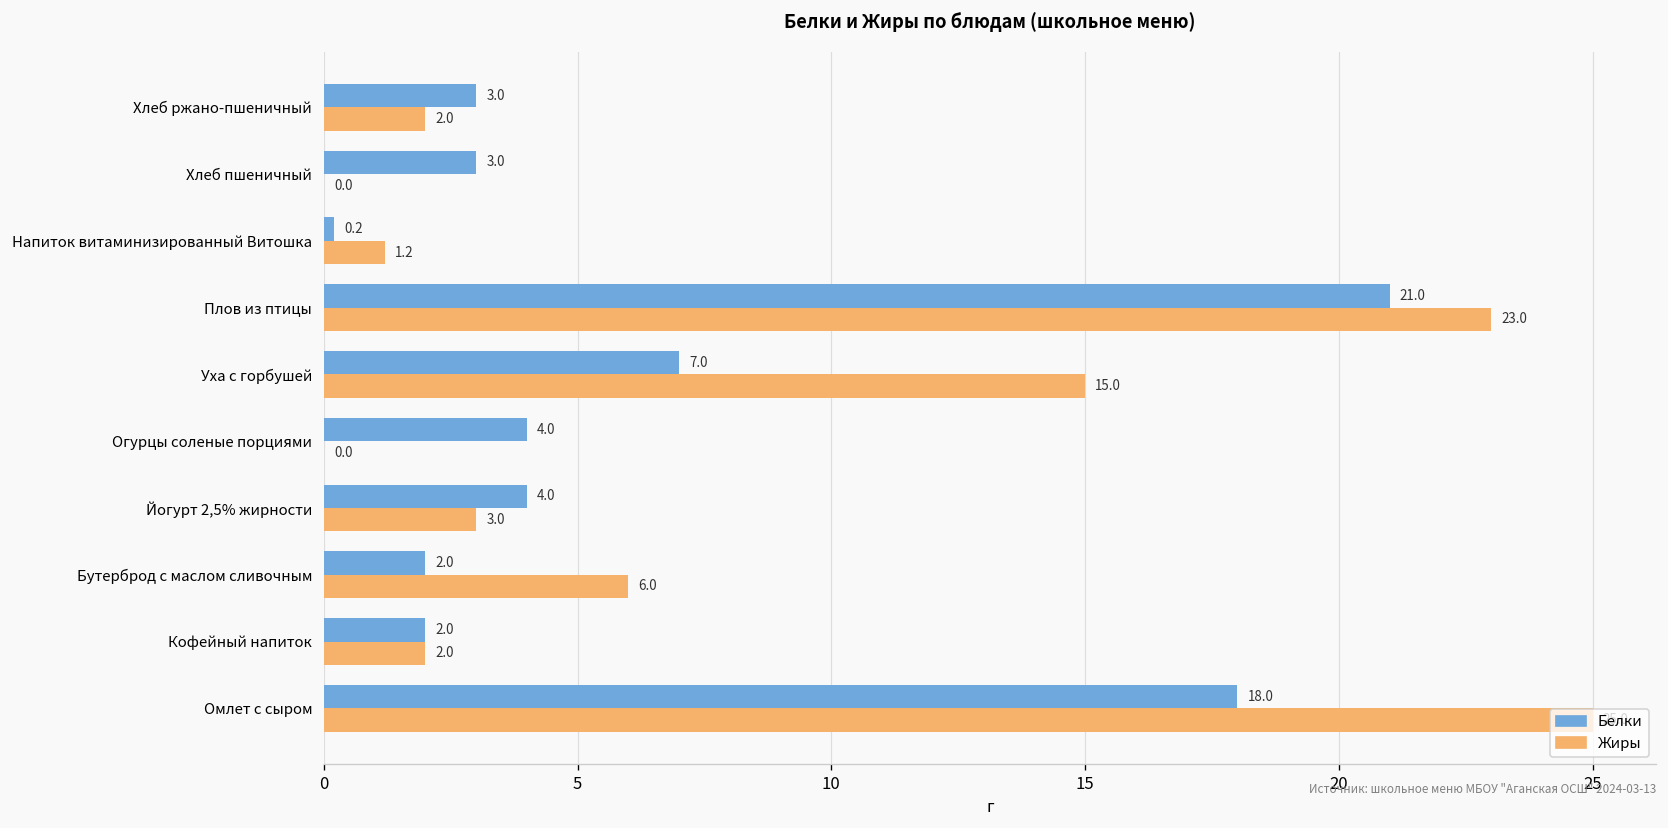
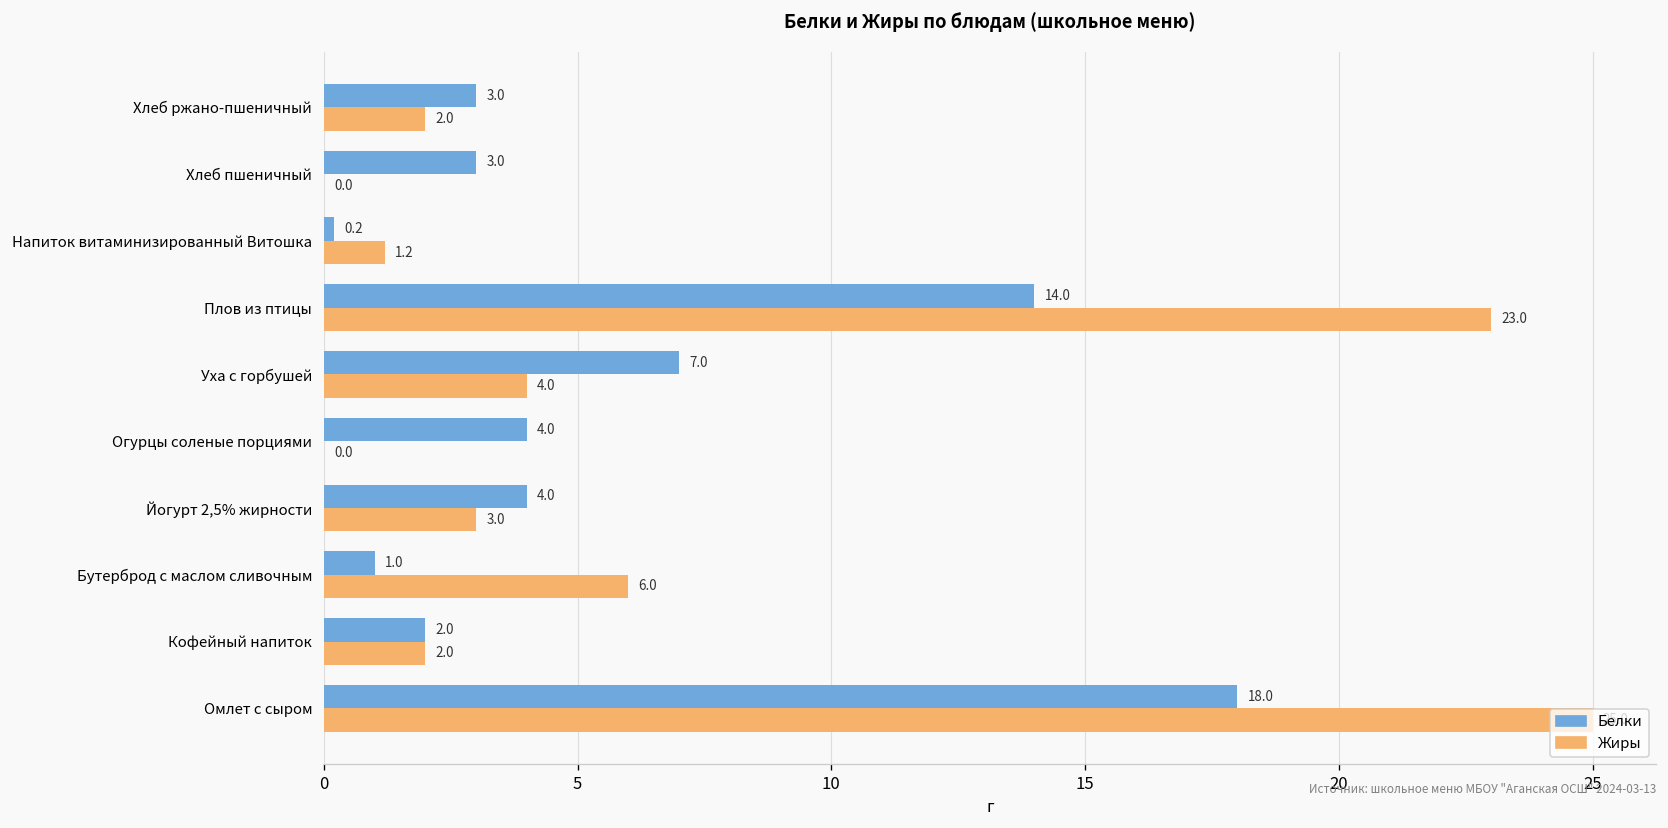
Белки, Плов из птицы: 21.0 -> 14.0
Жиры, Уха с горбушей: 15.0 -> 4.0
Белки, Бутерброд с маслом сливочным: 2.0 -> 1.0
